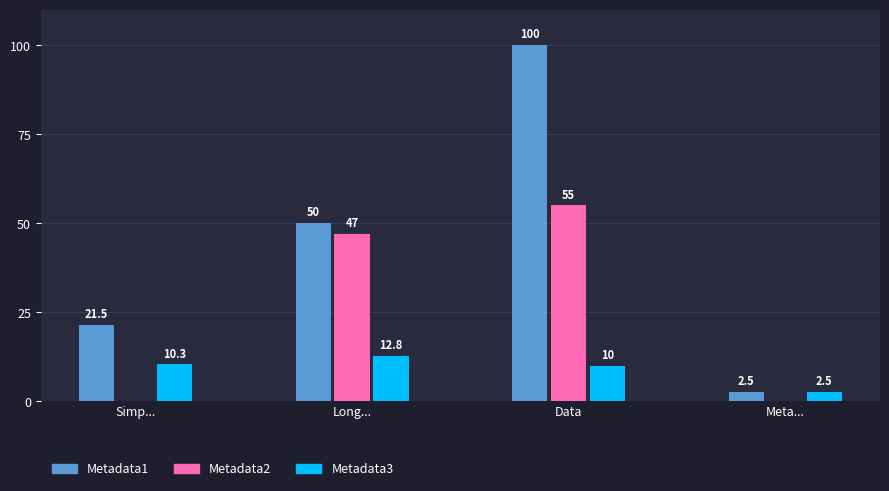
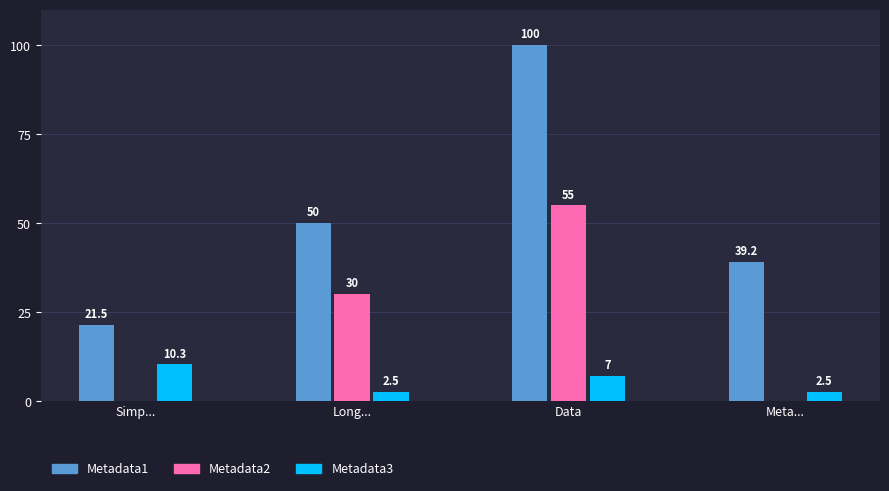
Metadata2, Long...: 47 -> 30
Metadata3, Long...: 12.8 -> 2.5
Metadata3, Data: 10 -> 7
Metadata1, Meta...: 2.5 -> 39.2
